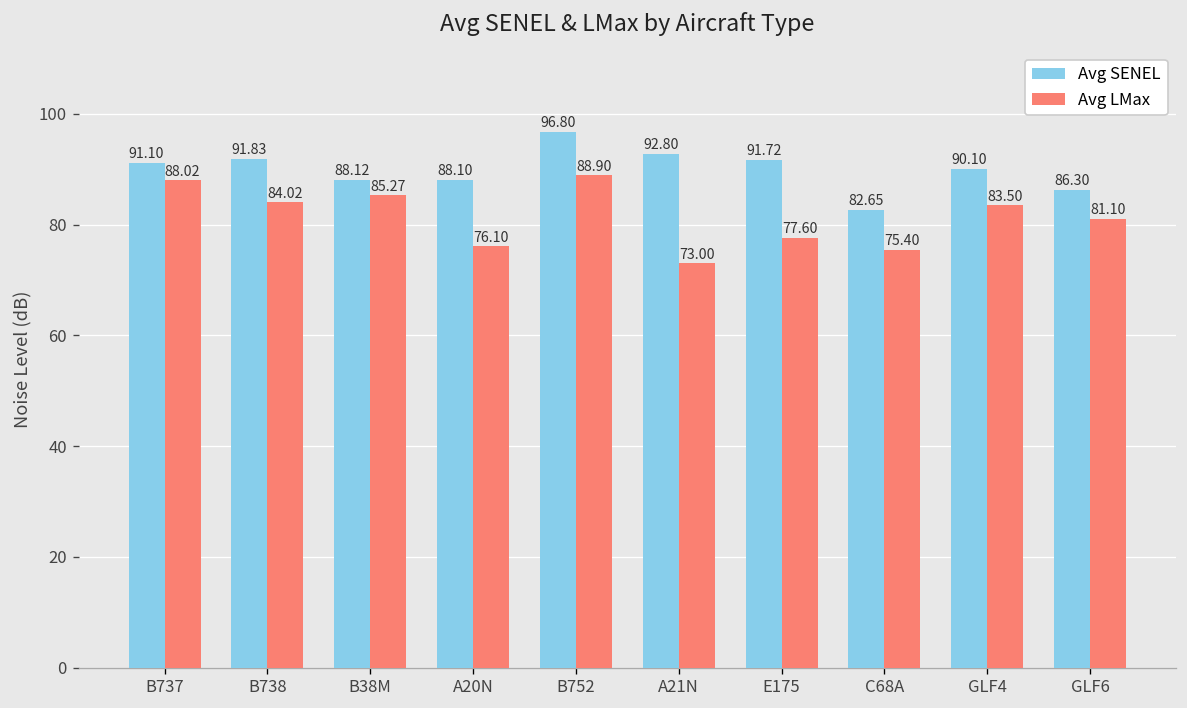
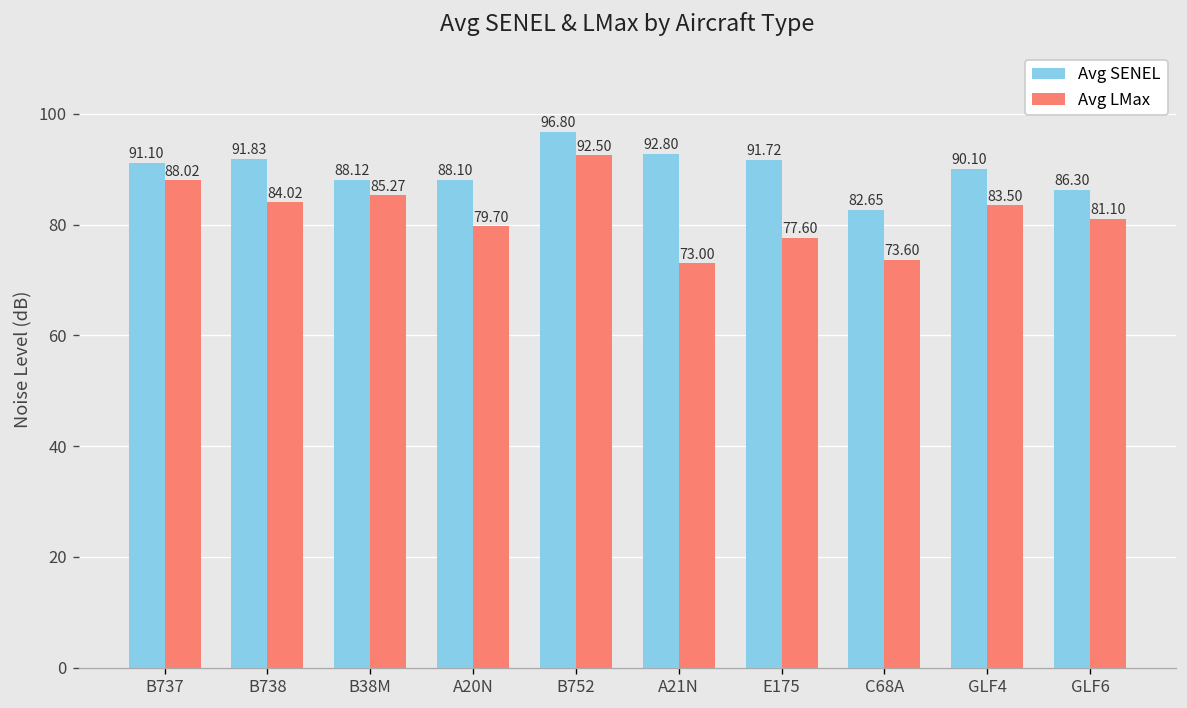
Avg LMax, A20N: 76.10 -> 79.70
Avg LMax, B752: 88.90 -> 92.50
Avg LMax, C68A: 75.40 -> 73.60
